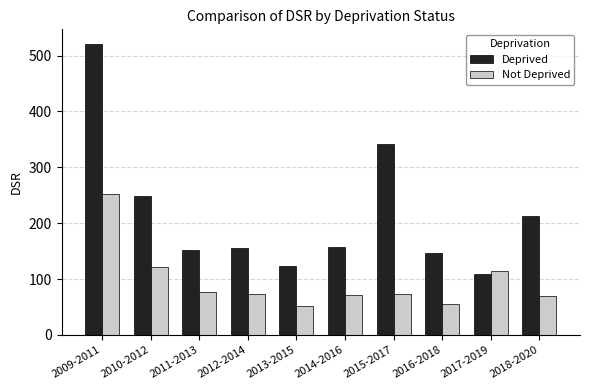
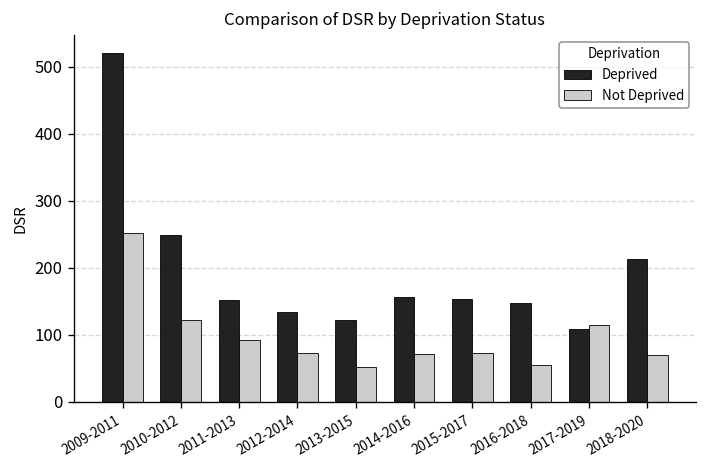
Not Deprived, 2011-2013: 80 -> 90
Deprived, 2012-2014: 160 -> 130
Deprived, 2015-2017: 340 -> 150
